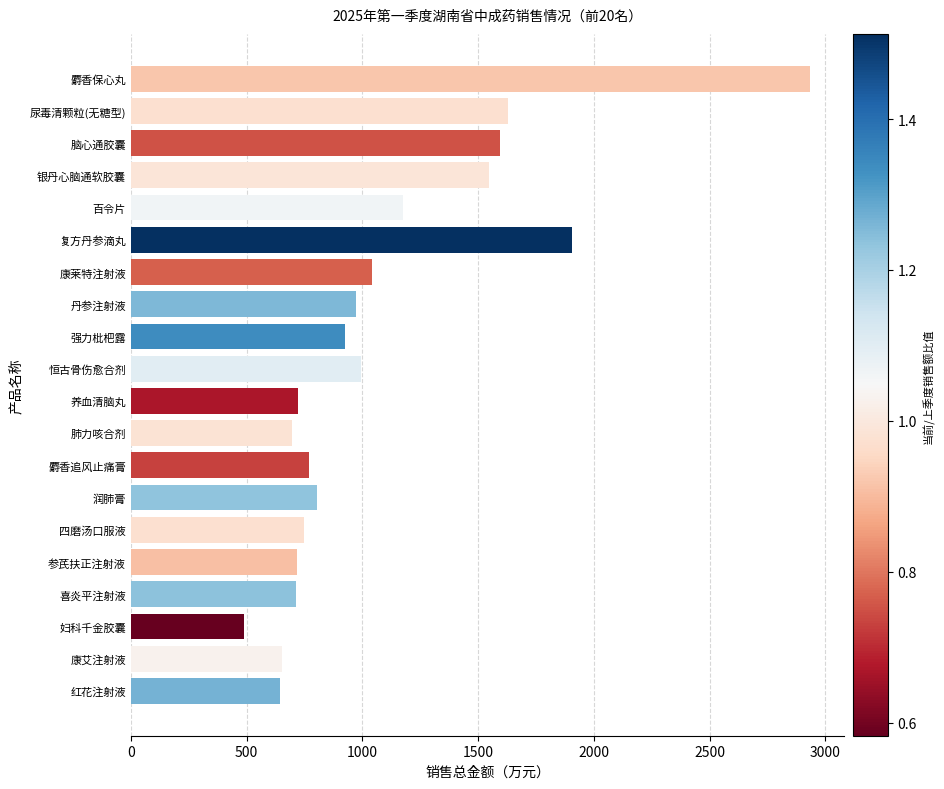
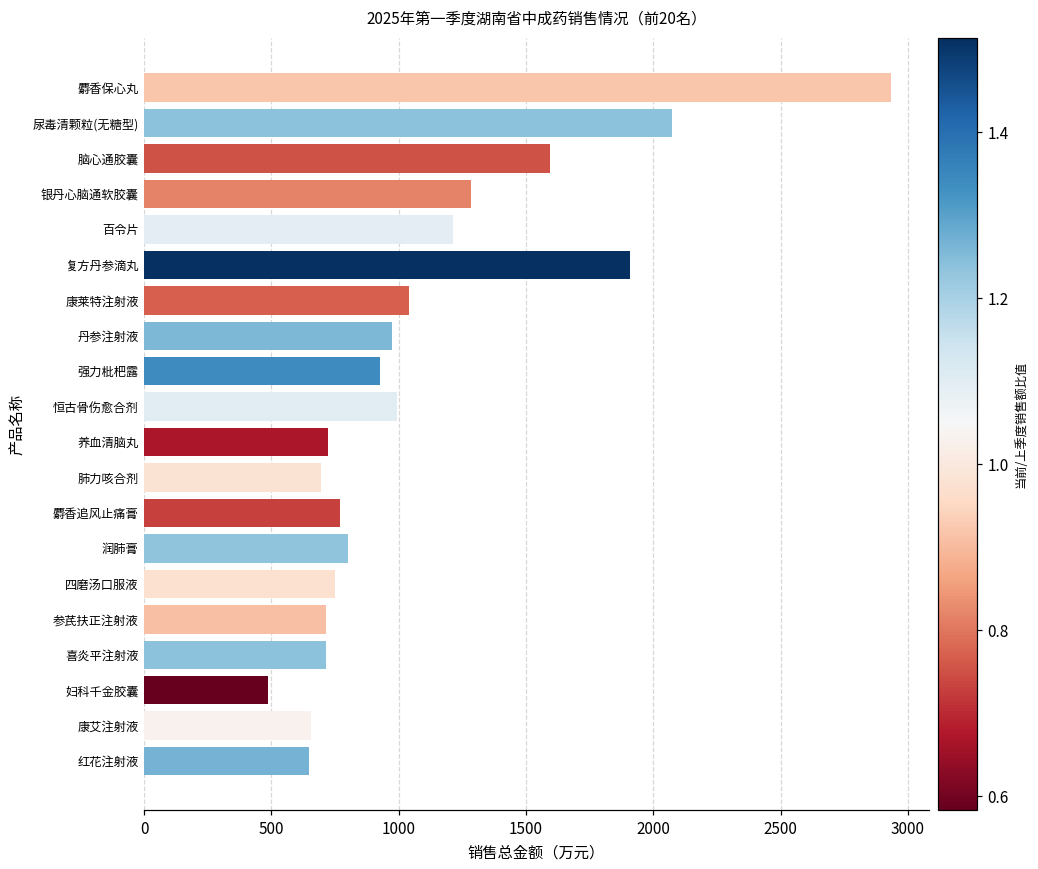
尿毒清颗粒(无糖型): 1630 -> 2070
银丹心脑通软胶囊: 1550 -> 1280
百令片: 1180 -> 1210
